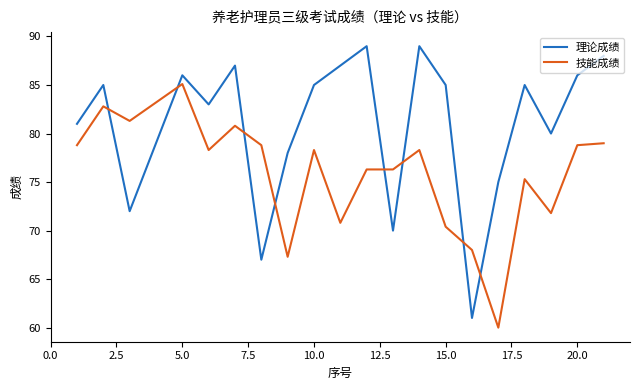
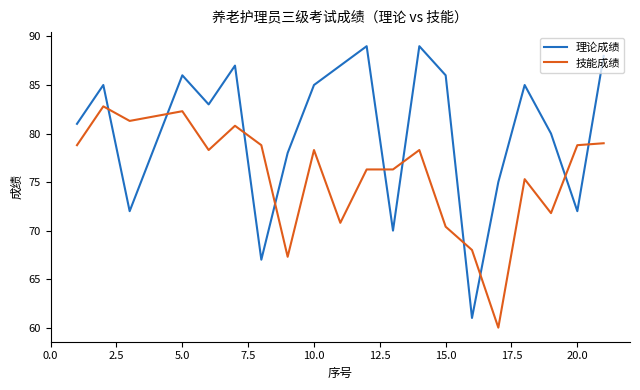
技能成绩, 5.0: 85 -> 82
理论成绩, 15.0: 85 -> 86
理论成绩, 20.0: 86 -> 72
